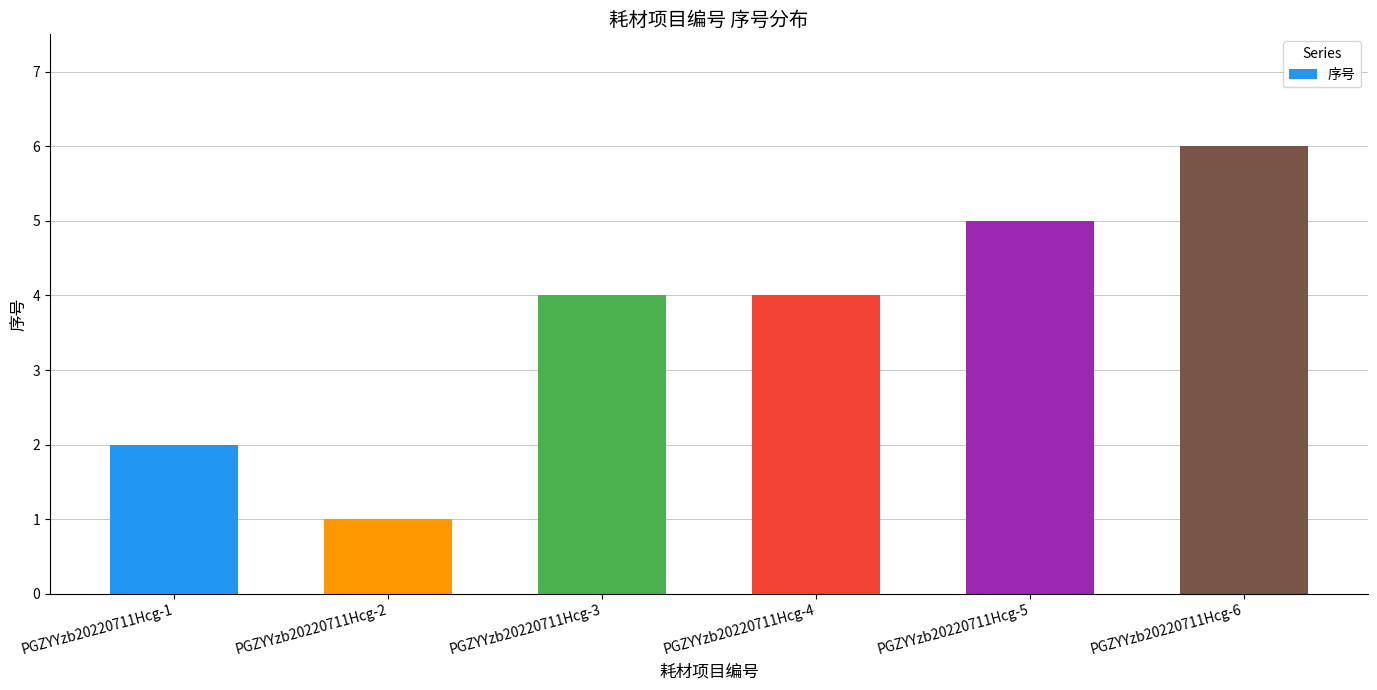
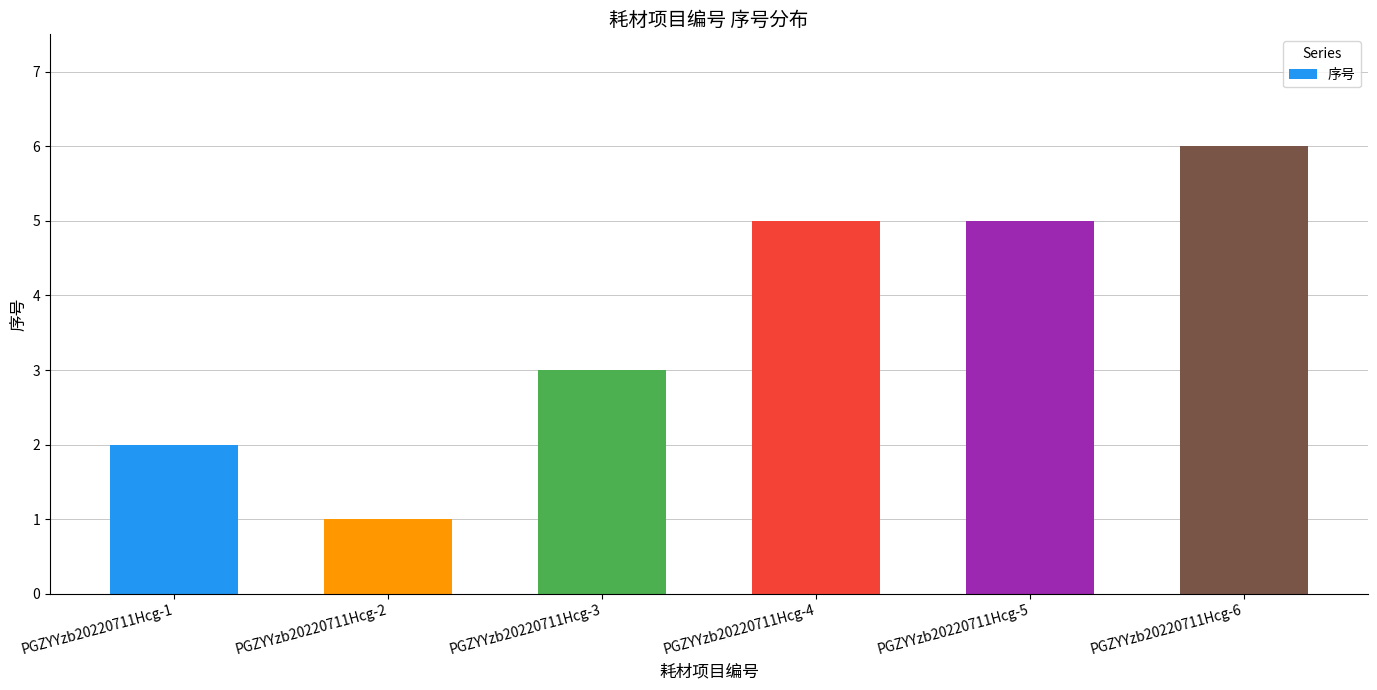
PGZYYzb20220711Hcg-3: 4 -> 3
PGZYYzb20220711Hcg-4: 4 -> 5
